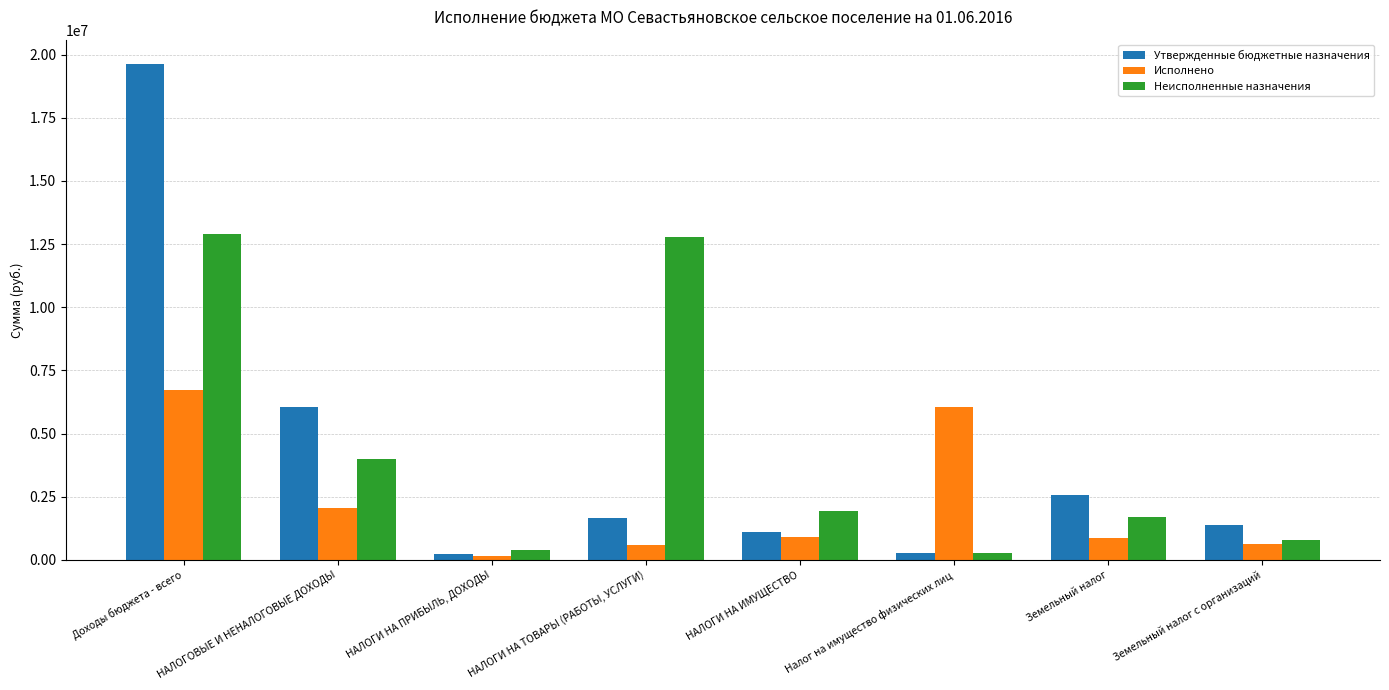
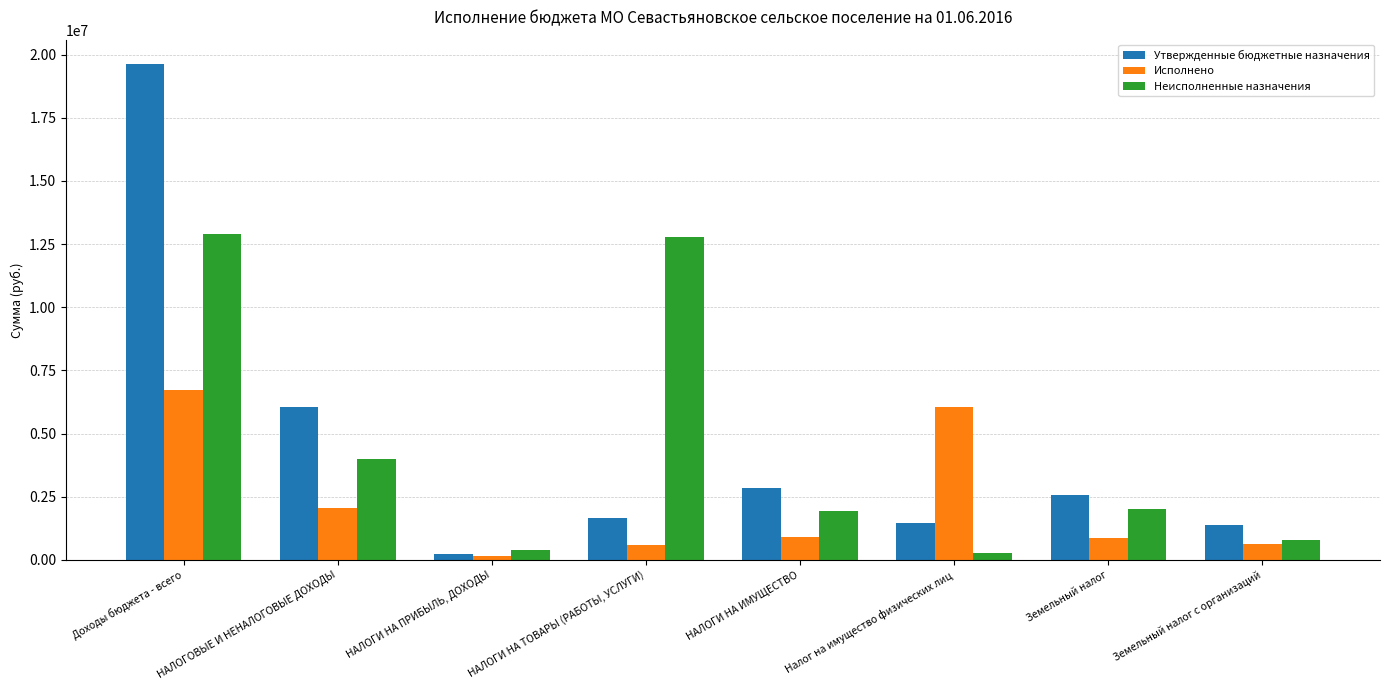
Утвержденные бюджетные назначения, НАЛОГИ НА ИМУЩЕСТВО: 1100000 -> 2800000
Утвержденные бюджетные назначения, Налог на имущество физических лиц: 300000 -> 1400000
Неисполненные назначения, Земельный налог: 1700000 -> 2000000
